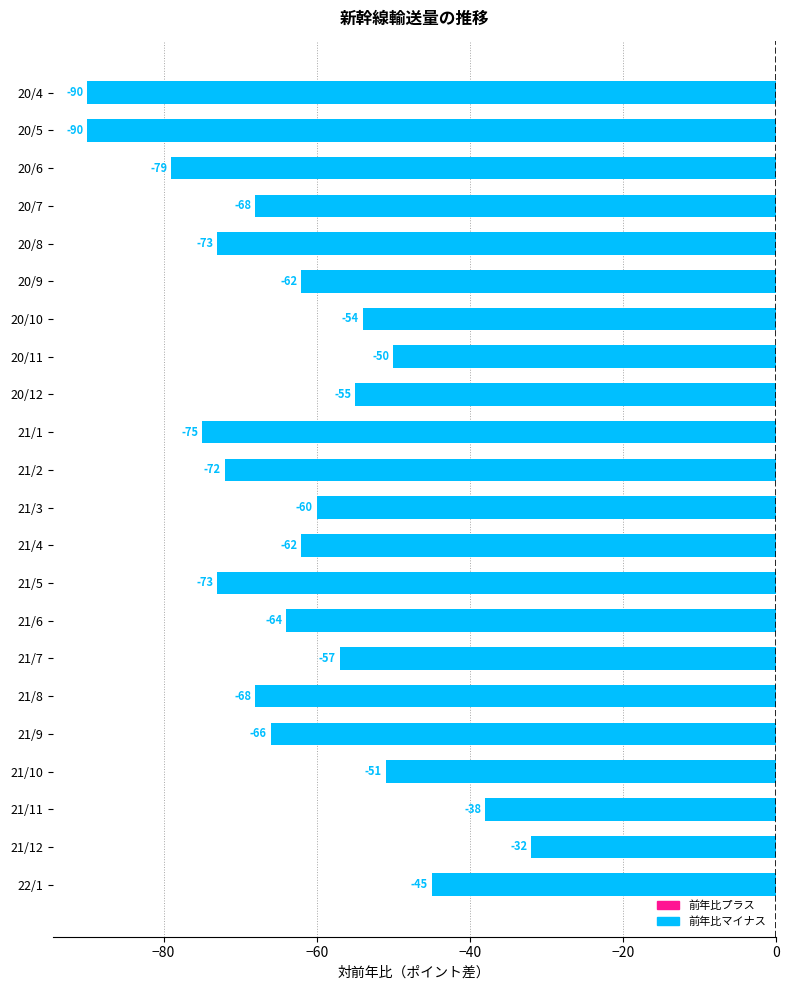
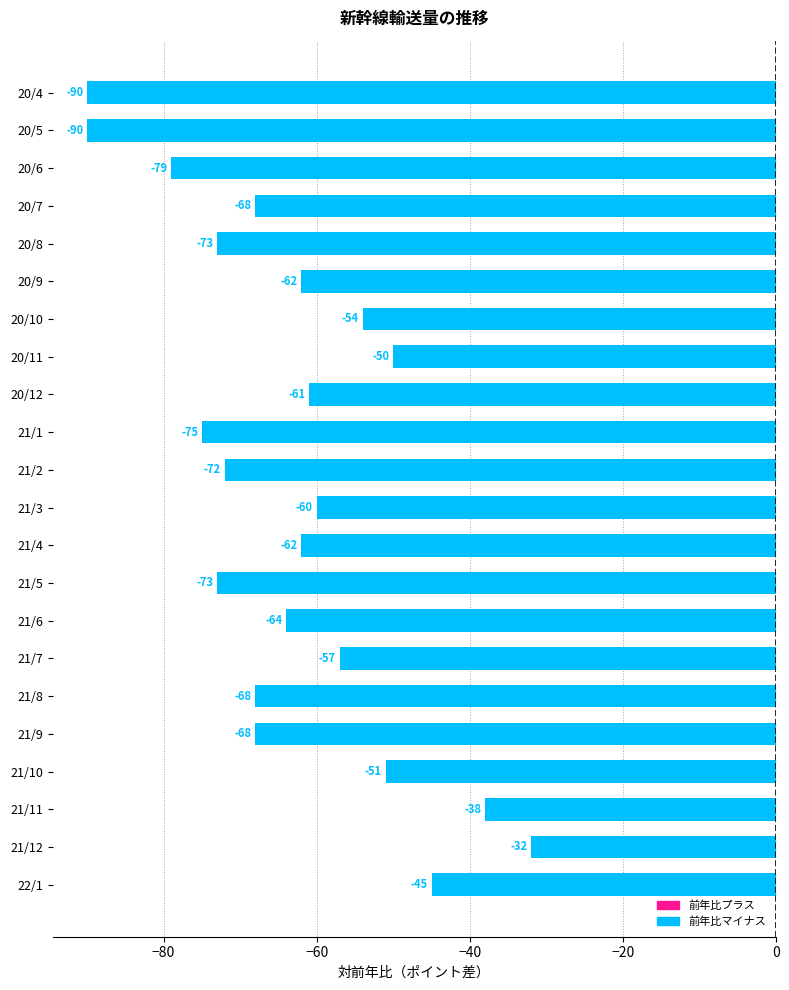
20/12: -55 -> -61
21/9: -66 -> -68
